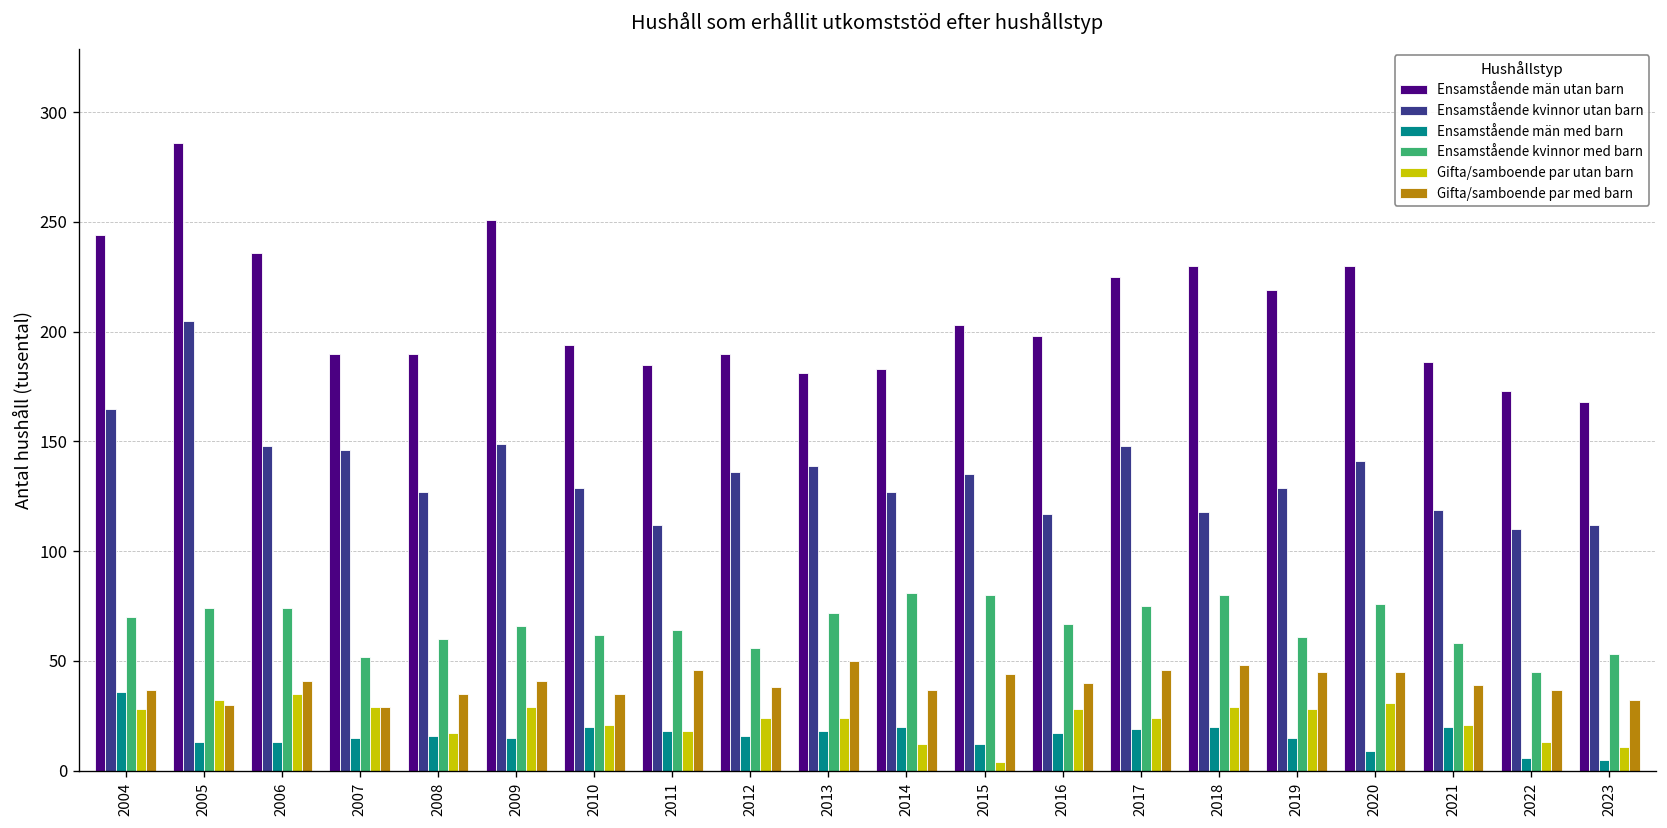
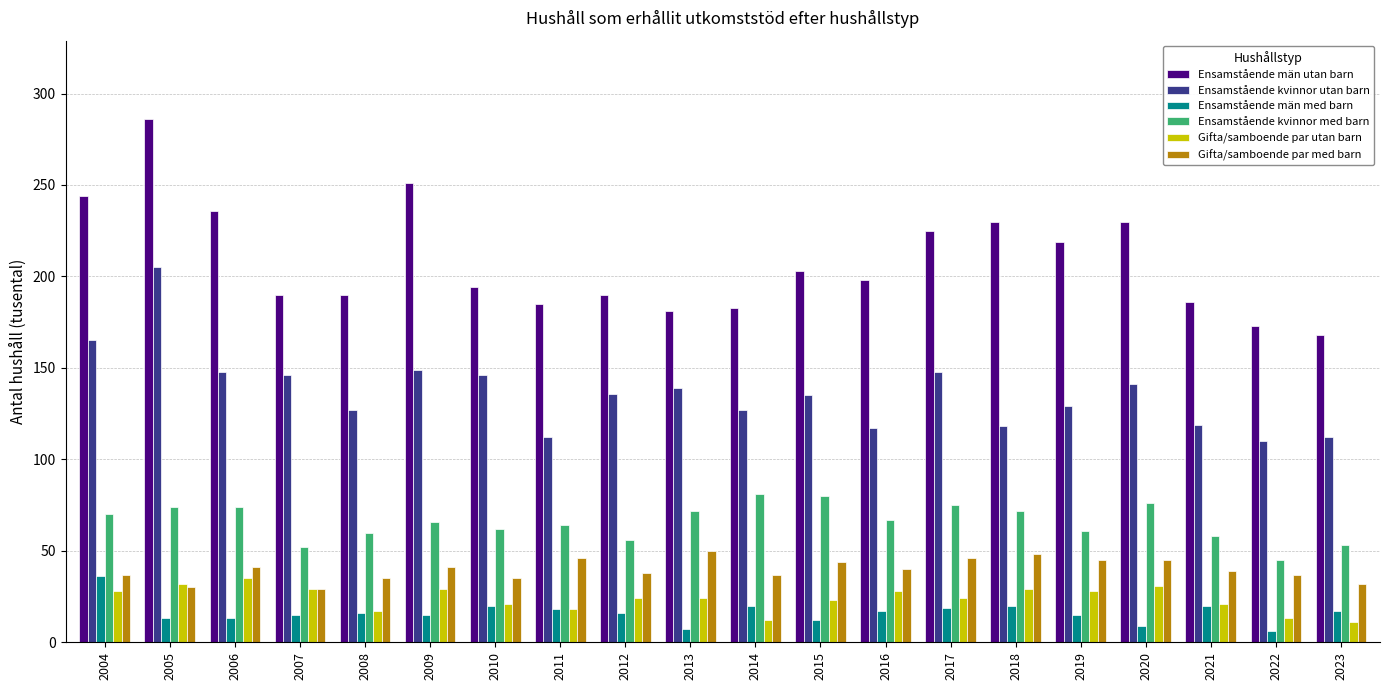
Ensamstående kvinnor utan barn, 2010: 129 -> 146
Ensamstående män med barn, 2013: 18 -> 7
Gifta/samboende par utan barn, 2015: 4 -> 23
Ensamstående kvinnor med barn, 2018: 80 -> 72
Ensamstående män med barn, 2023: 5 -> 17
